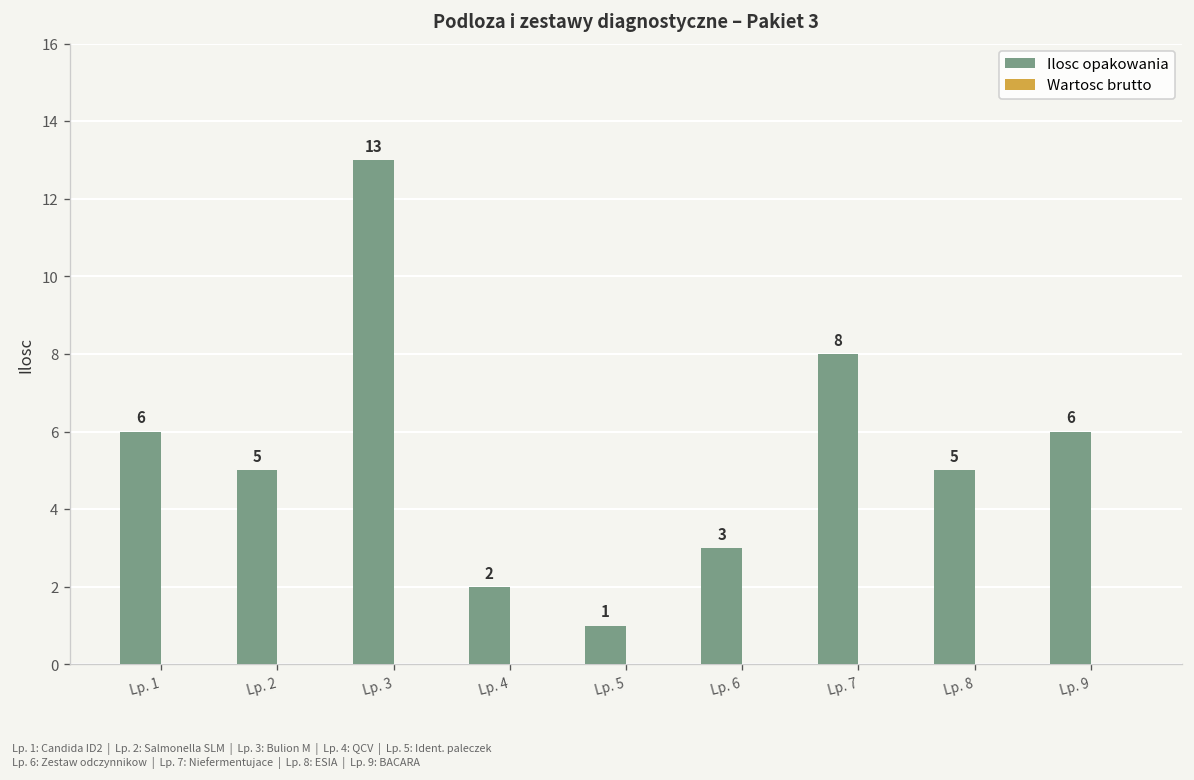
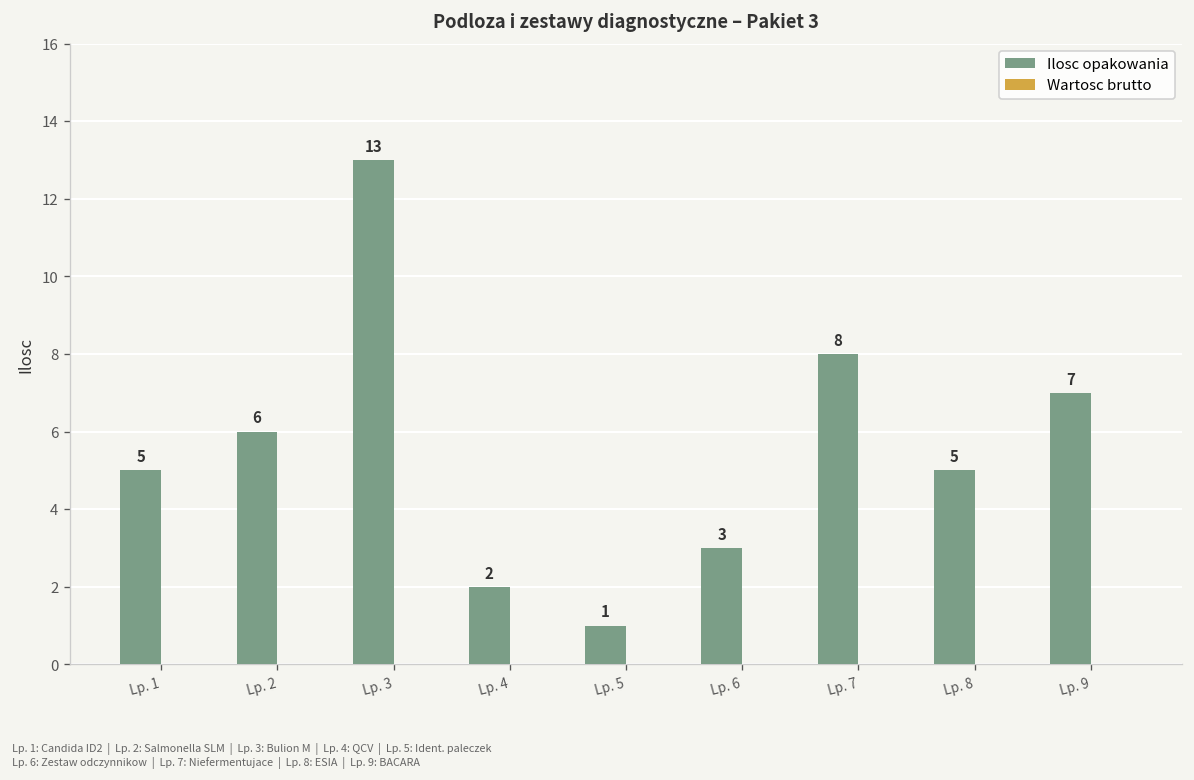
Ilosc opakowania, Lp. 1: 6 -> 5
Ilosc opakowania, Lp. 2: 5 -> 6
Ilosc opakowania, Lp. 9: 6 -> 7
